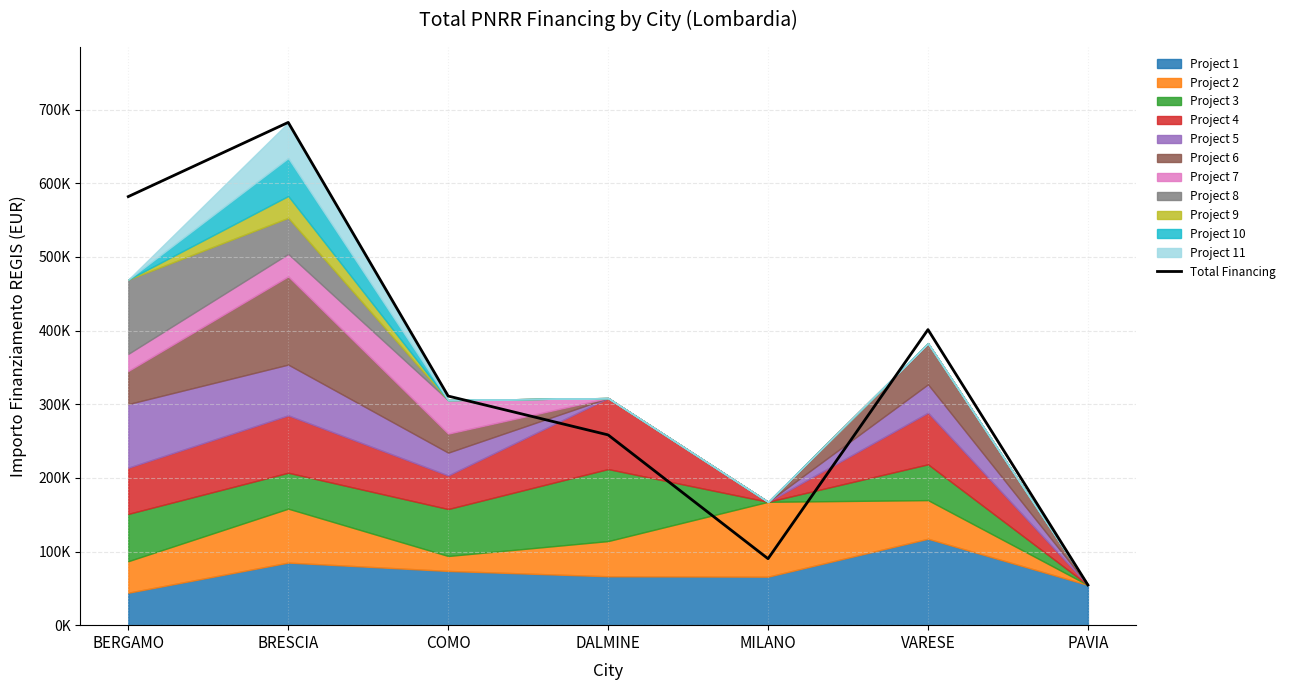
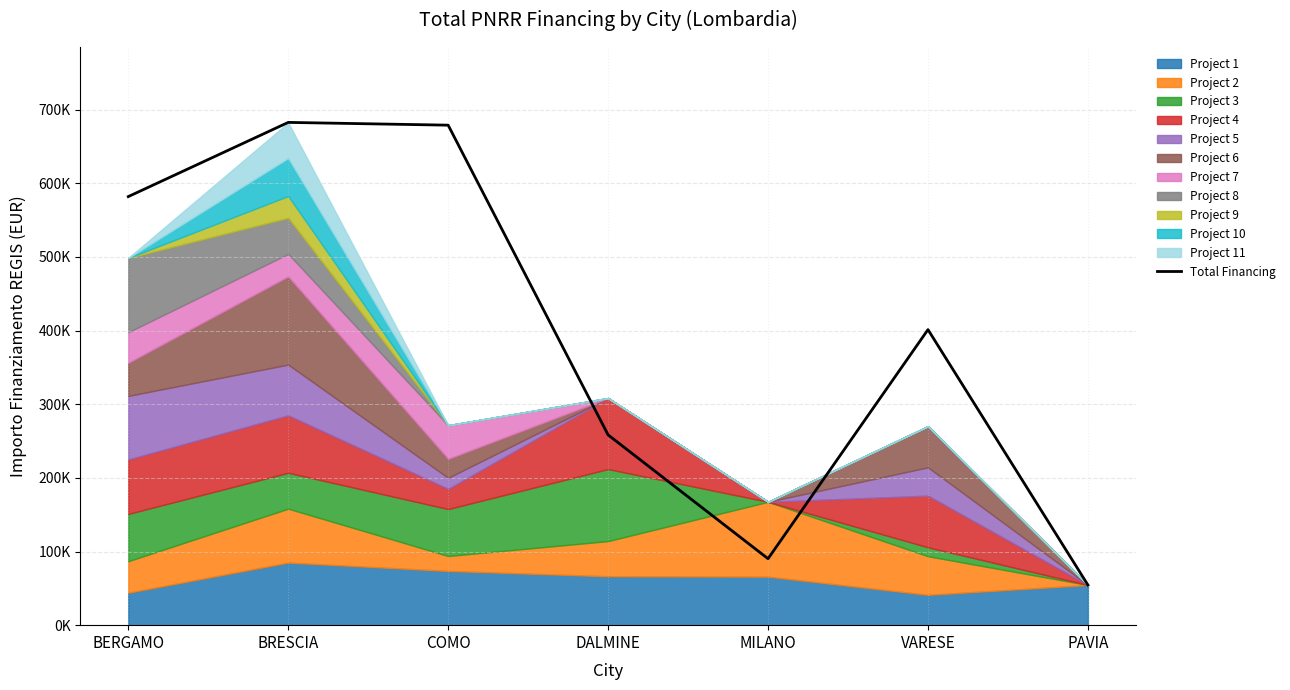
Project 4, BERGAMO: 60000 -> 70000
Project 7, BERGAMO: 20000 -> 40000
Total Financing, COMO: 310000 -> 680000
Project 4, COMO: 50000 -> 30000
Project 5, COMO: 30000 -> 20000
Project 1, VARESE: 120000 -> 40000
Project 3, VARESE: 50000 -> 10000
